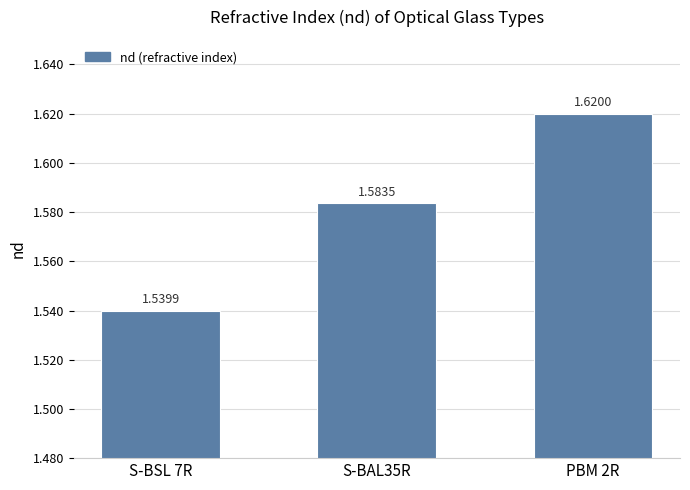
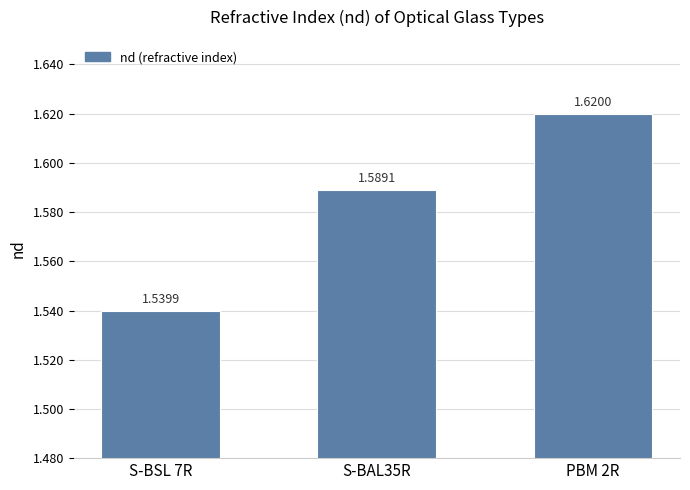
S-BAL35R: 1.5835 -> 1.5891
